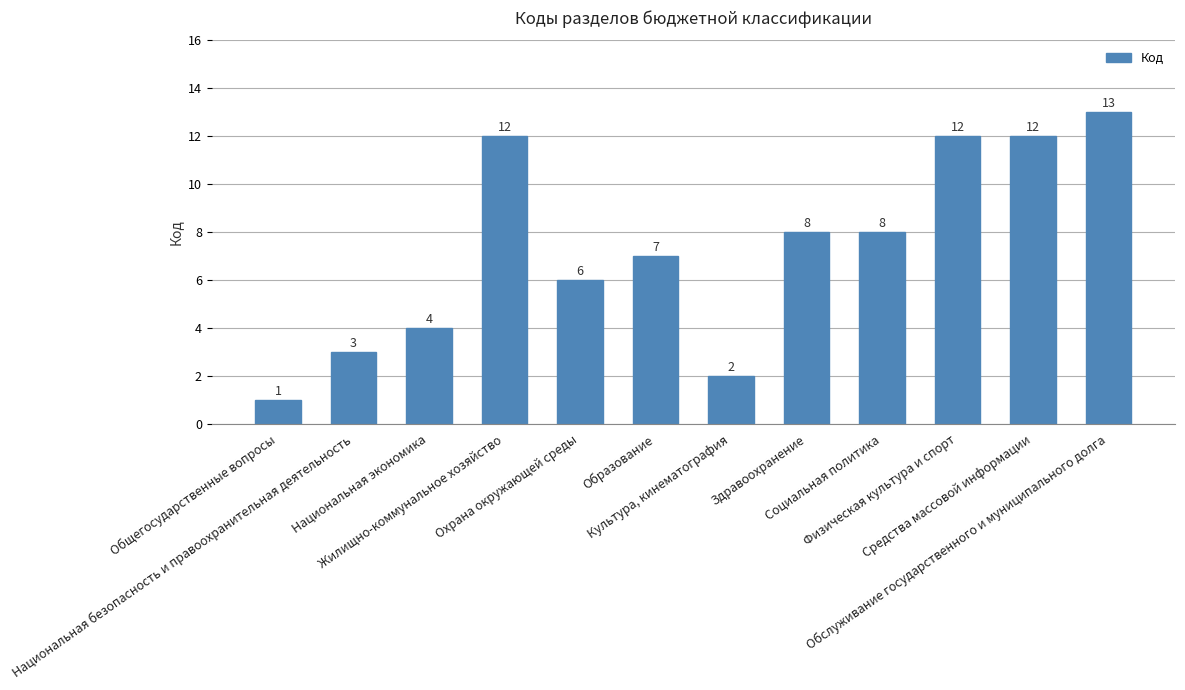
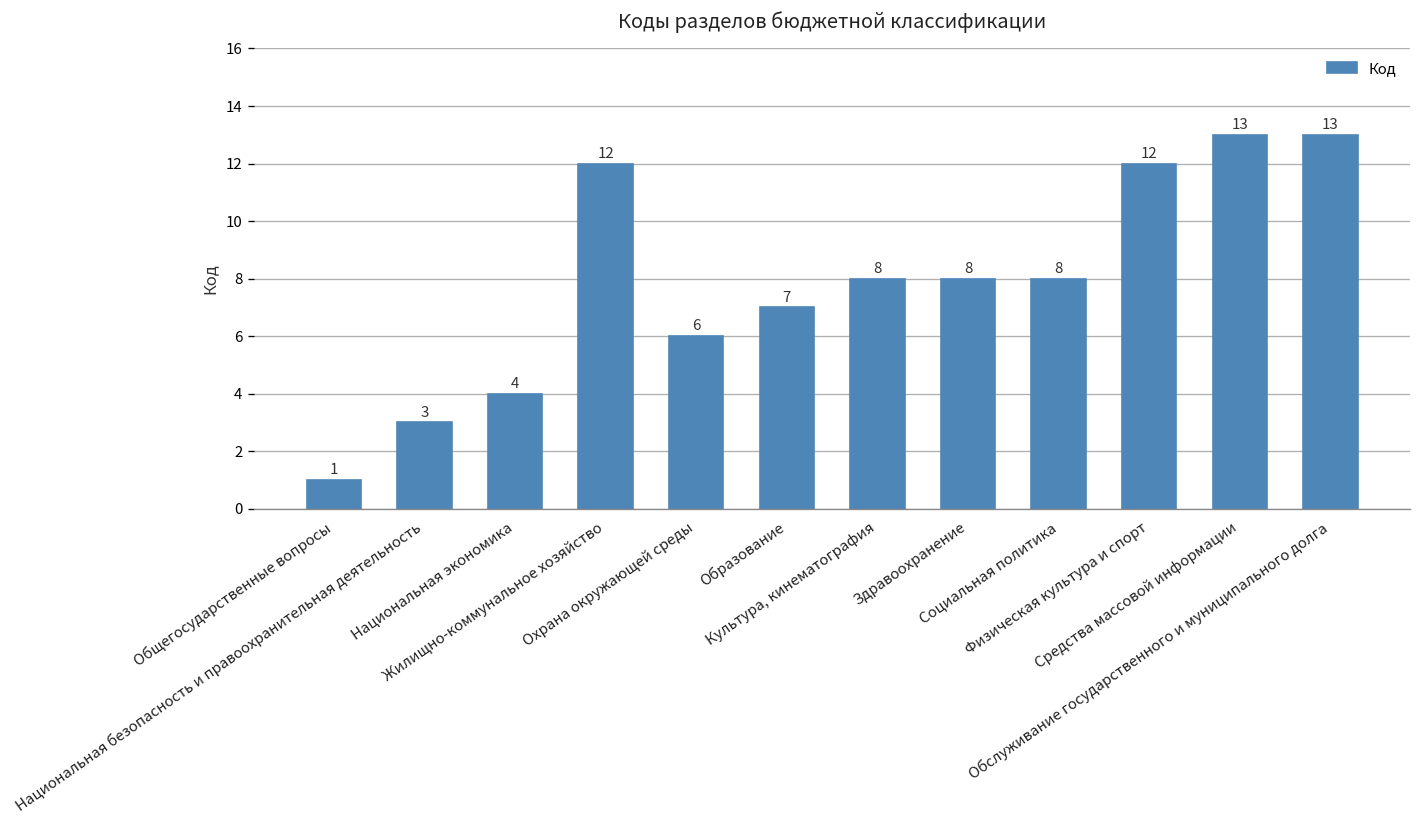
Культура, кинематография: 2 -> 8
Средства массовой информации: 12 -> 13
